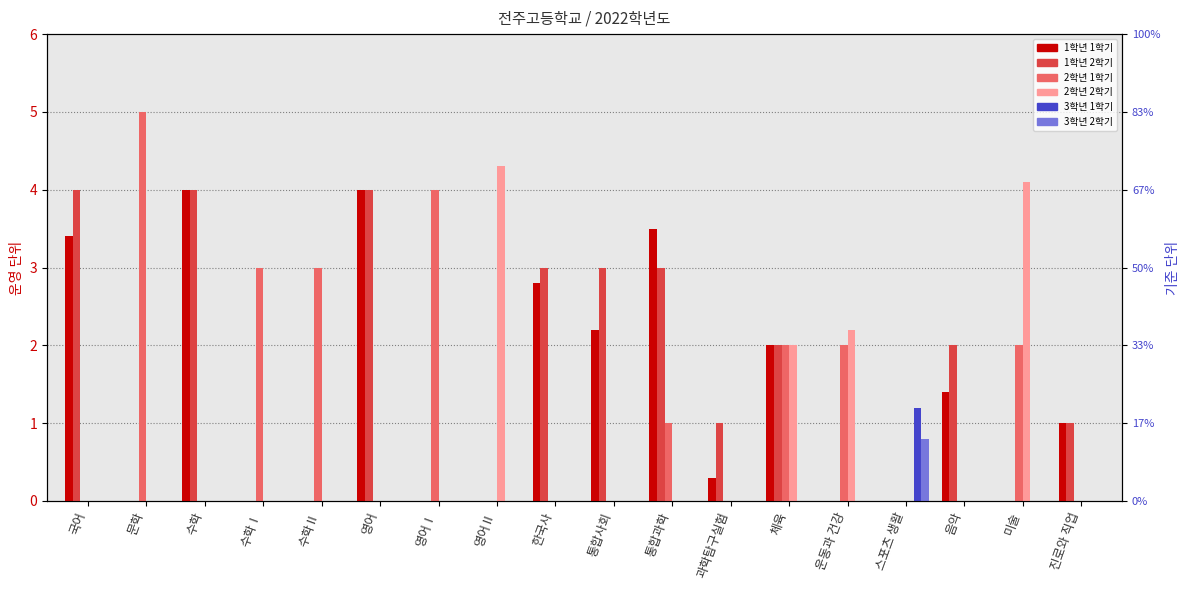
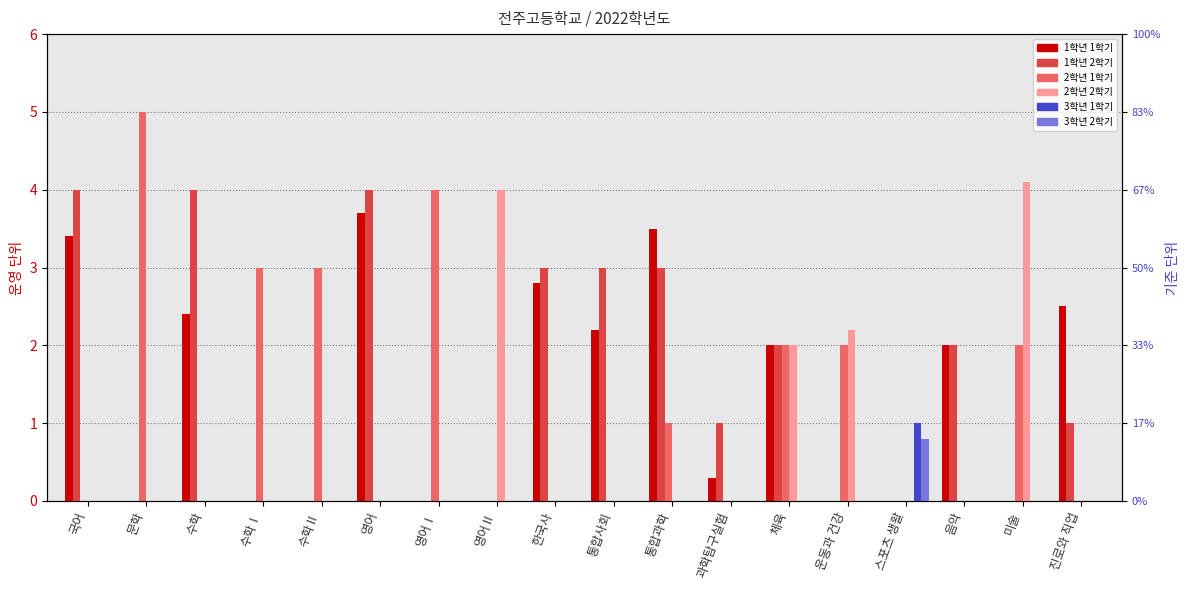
1학년 1학기, 수학: 4.0 -> 2.4
1학년 1학기, 영어: 4.0 -> 3.7
2학년 2학기, 영어Ⅱ: 4.3 -> 4.0
3학년 1학기, 스포츠 생활: 1.2 -> 1.0
1학년 1학기, 음악: 1.4 -> 2.0
1학년 1학기, 진로와 직업: 1.0 -> 2.5
